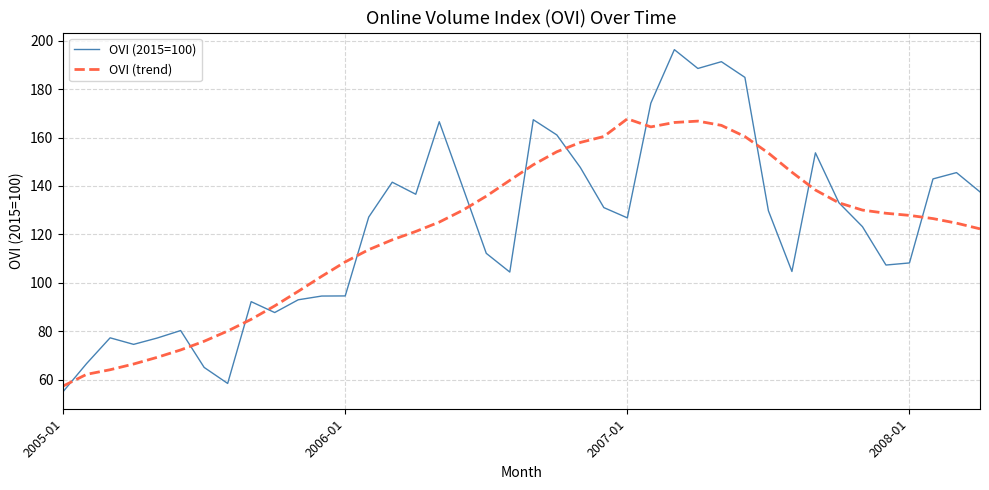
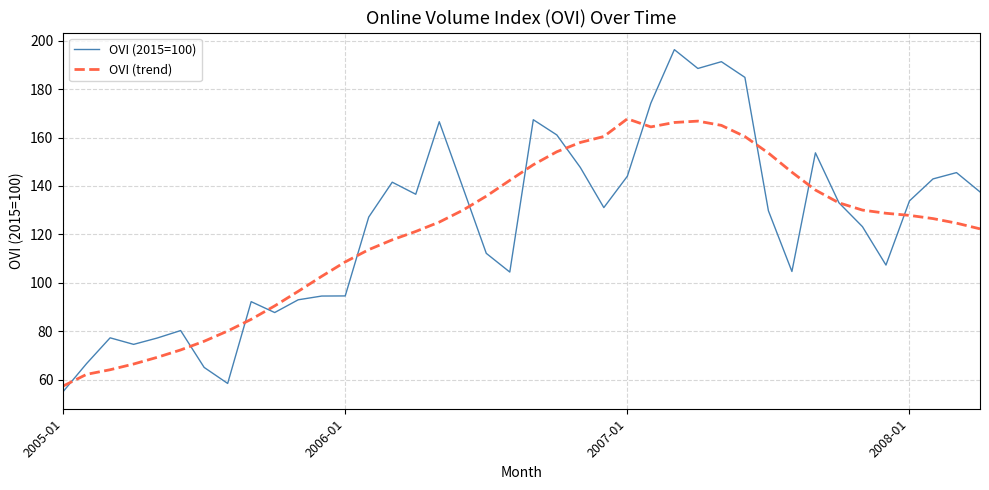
OVI (2015=100), 2007-01: 127 -> 144
OVI (2015=100), 2008-01: 108 -> 134
